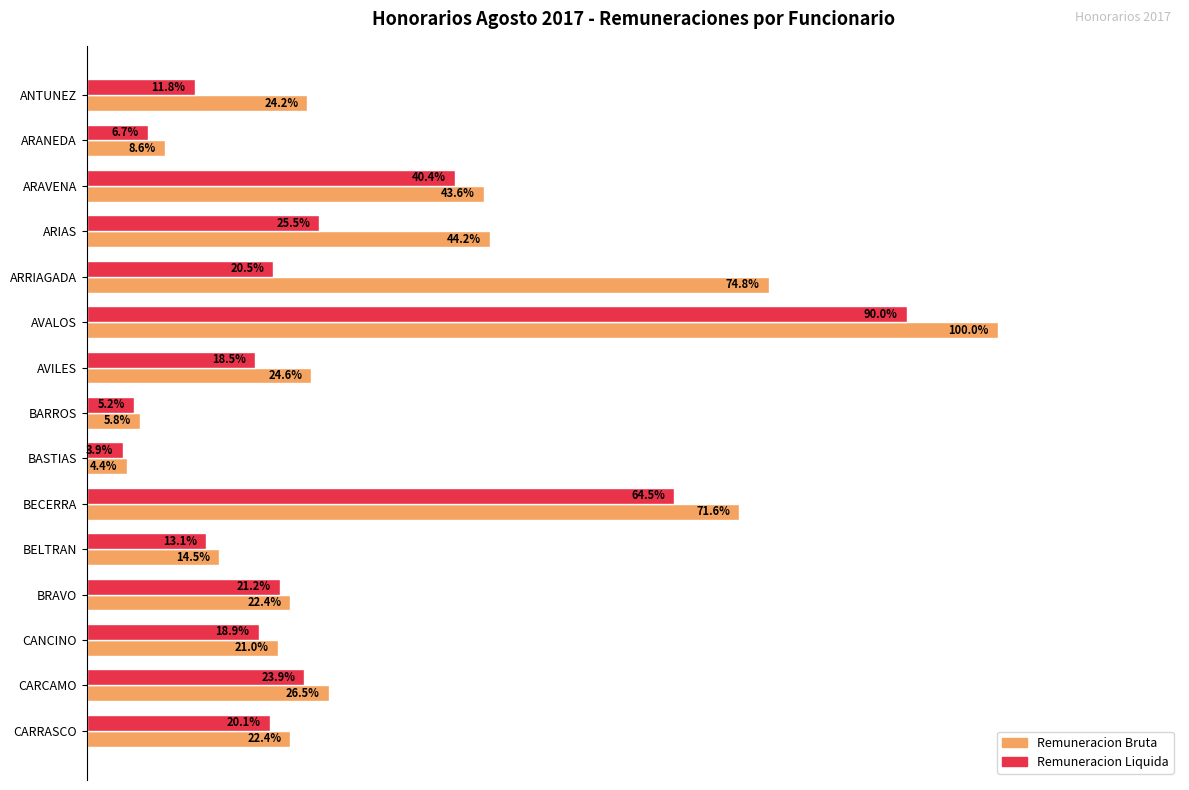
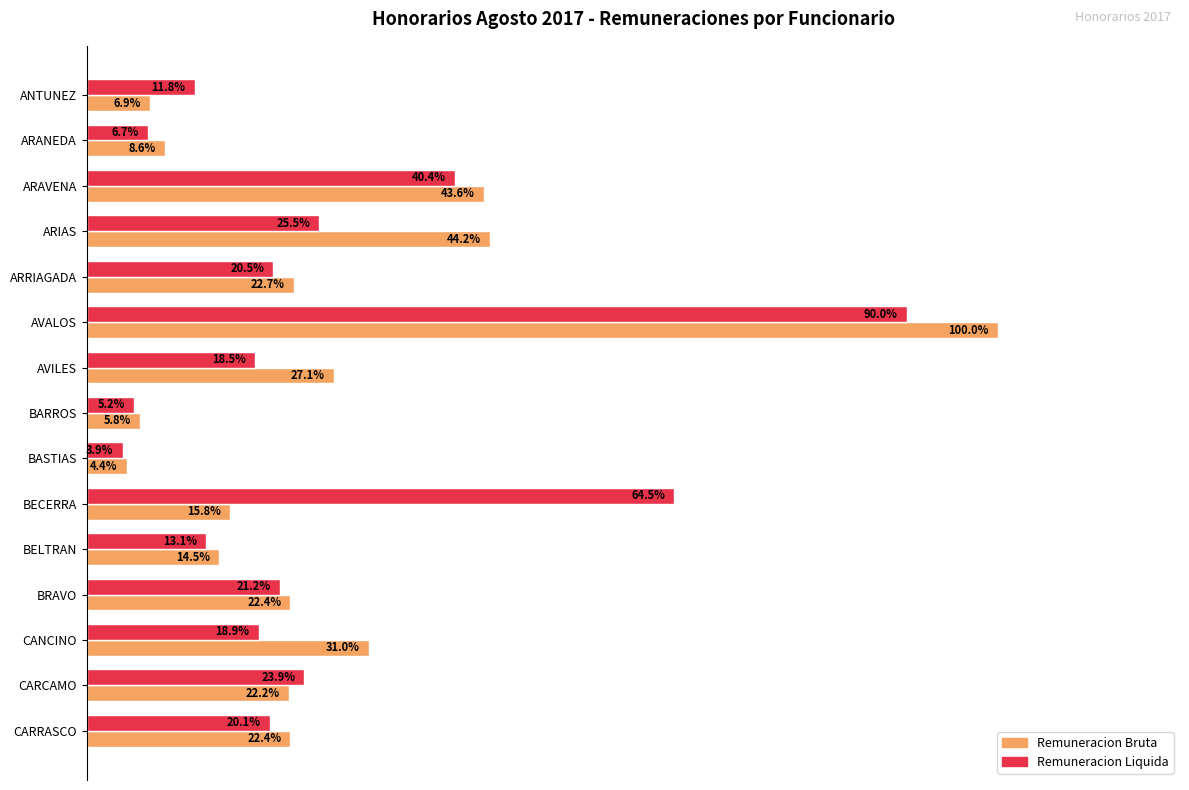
Remuneracion Bruta, ANTUNEZ: 24.2% -> 6.9%
Remuneracion Bruta, ARRIAGADA: 74.8% -> 22.7%
Remuneracion Bruta, AVILES: 24.6% -> 27.1%
Remuneracion Bruta, BECERRA: 71.6% -> 15.8%
Remuneracion Bruta, CANCINO: 21.0% -> 31.0%
Remuneracion Bruta, CARCAMO: 26.5% -> 22.2%
